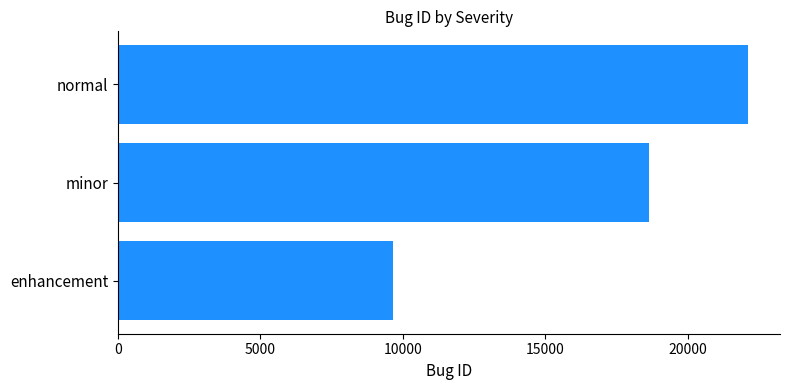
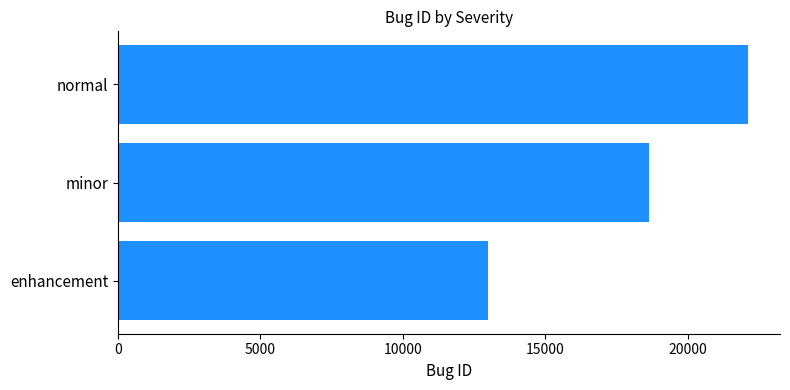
enhancement: 9700 -> 13000
